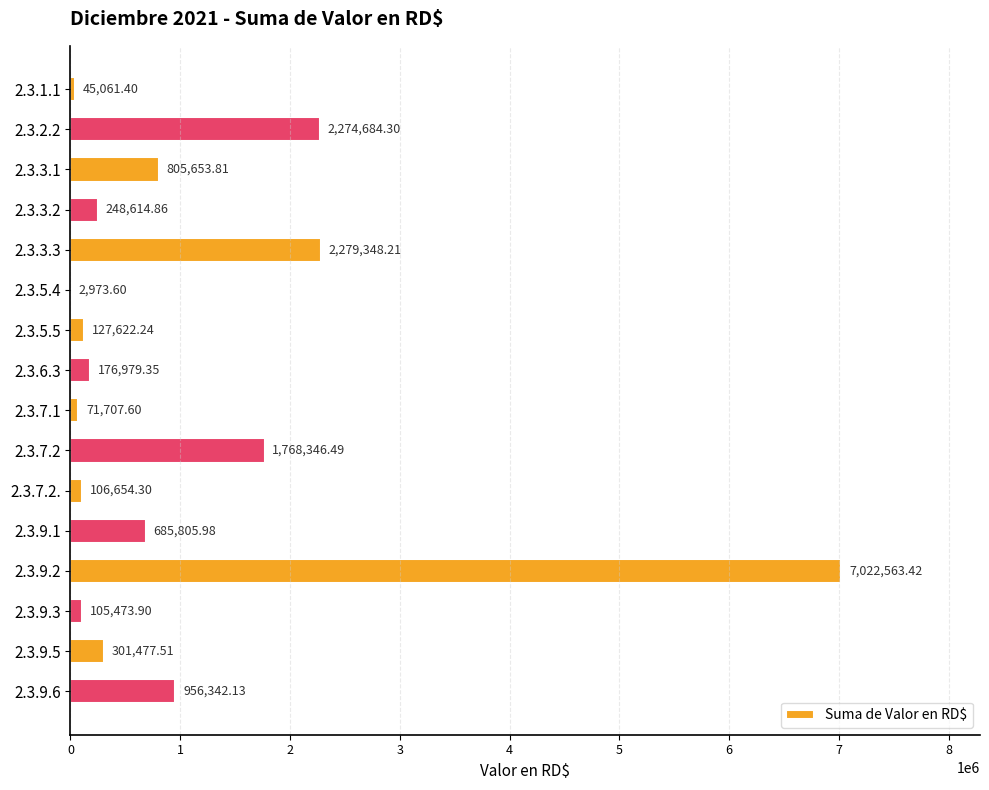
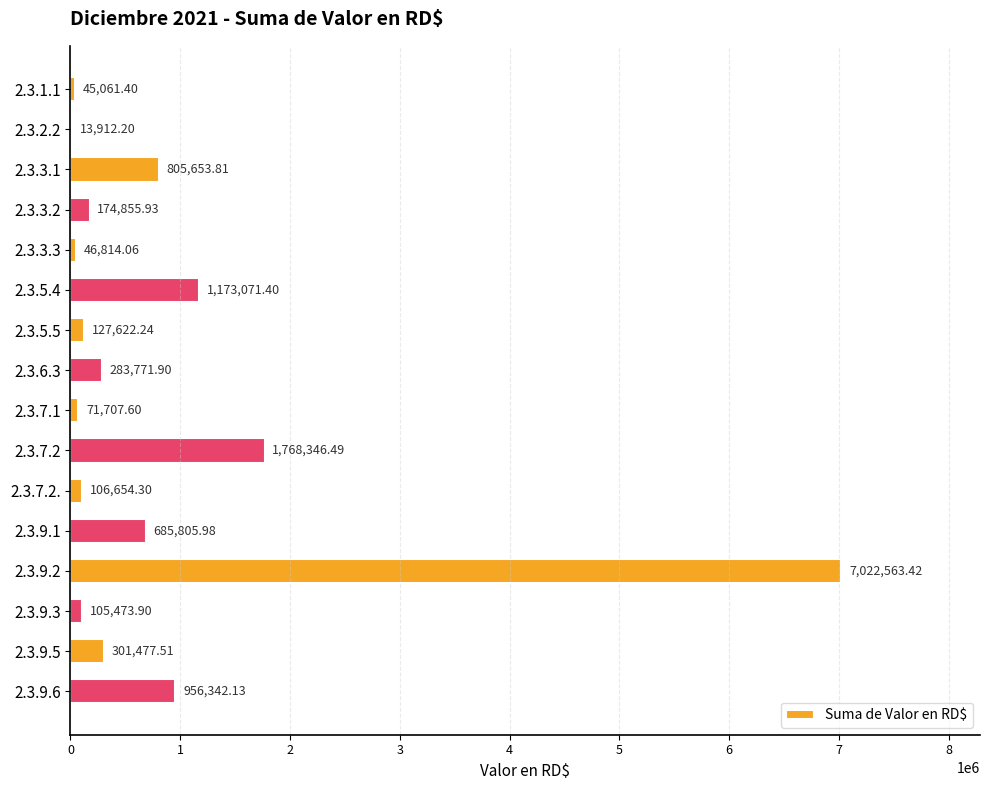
2.3.2.2: 2,274,684.30 -> 13,912.20
2.3.3.2: 248,614.86 -> 174,855.93
2.3.3.3: 2,279,348.21 -> 46,814.06
2.3.5.4: 2,973.60 -> 1,173,071.40
2.3.6.3: 176,979.35 -> 283,771.90
